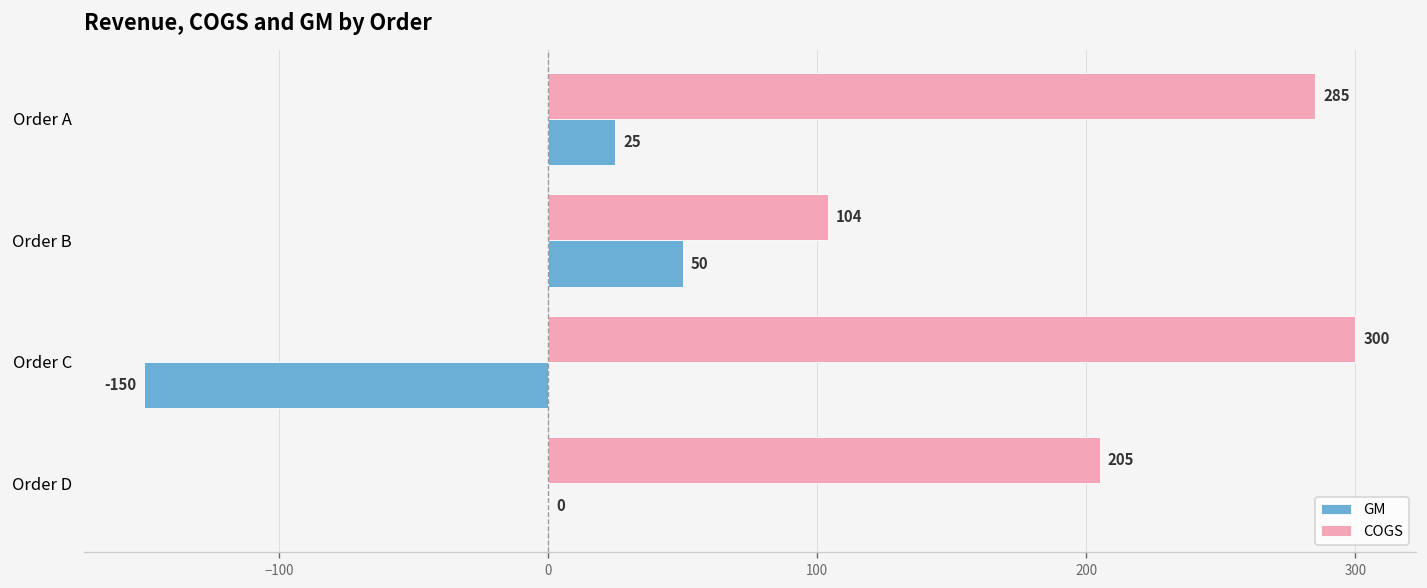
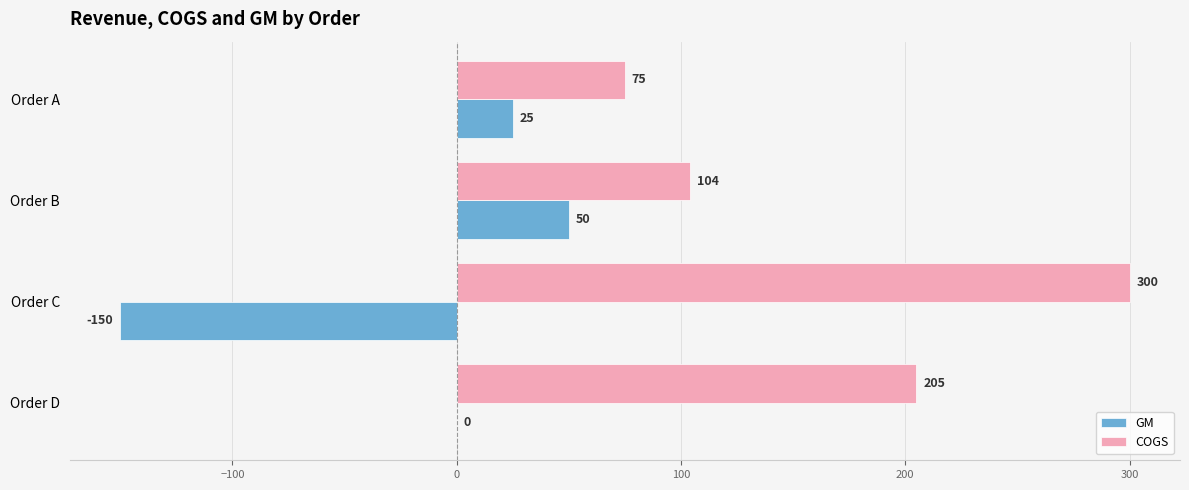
COGS, Order A: 285 -> 75
